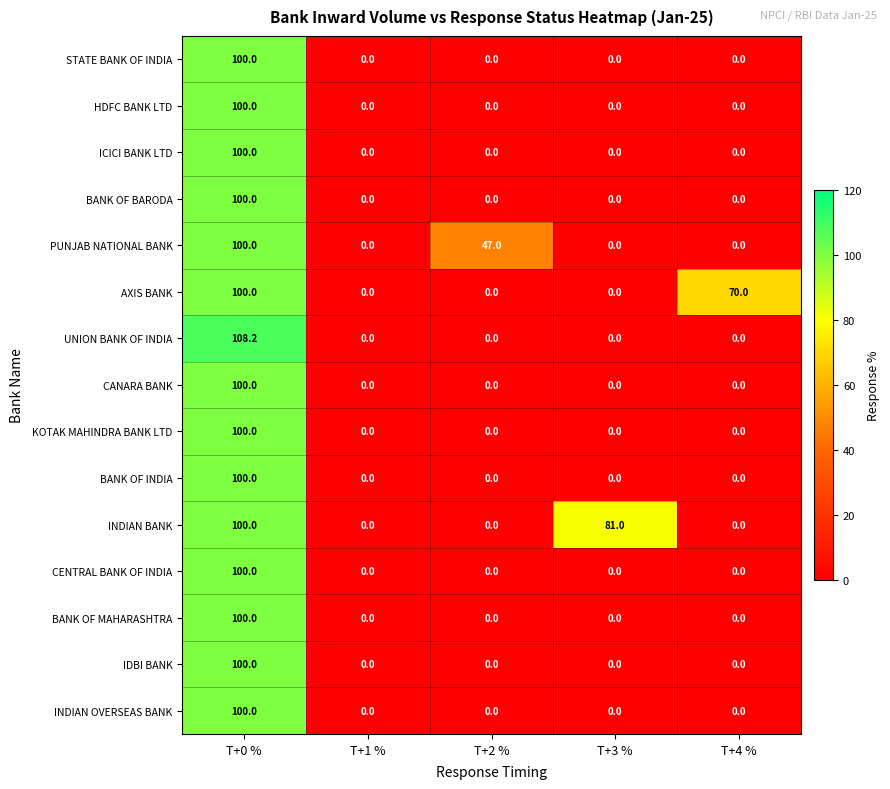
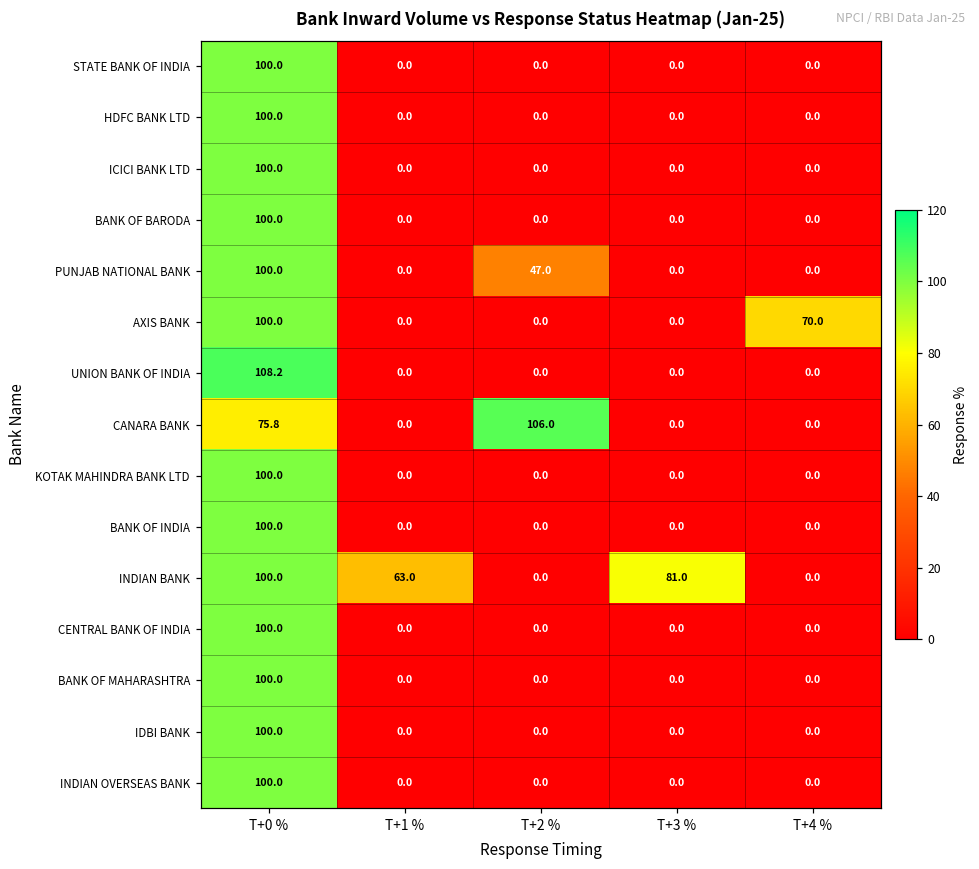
CANARA BANK, T+0 %: 100.0 -> 75.8
CANARA BANK, T+2 %: 0.0 -> 106.0
INDIAN BANK, T+1 %: 0.0 -> 63.0
